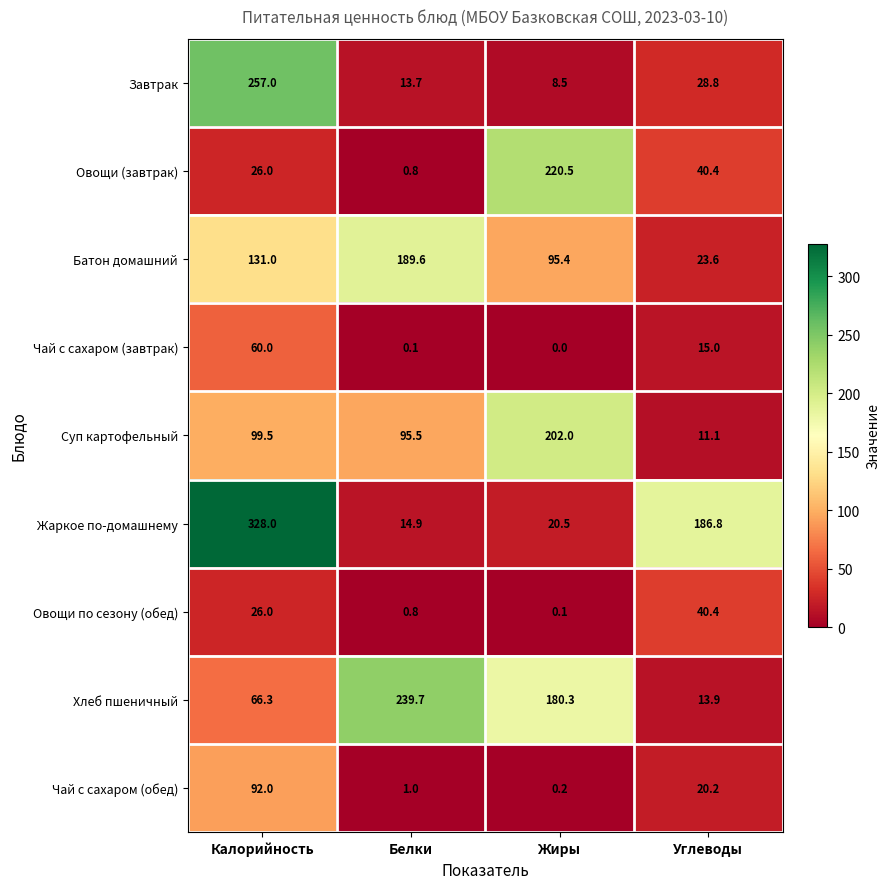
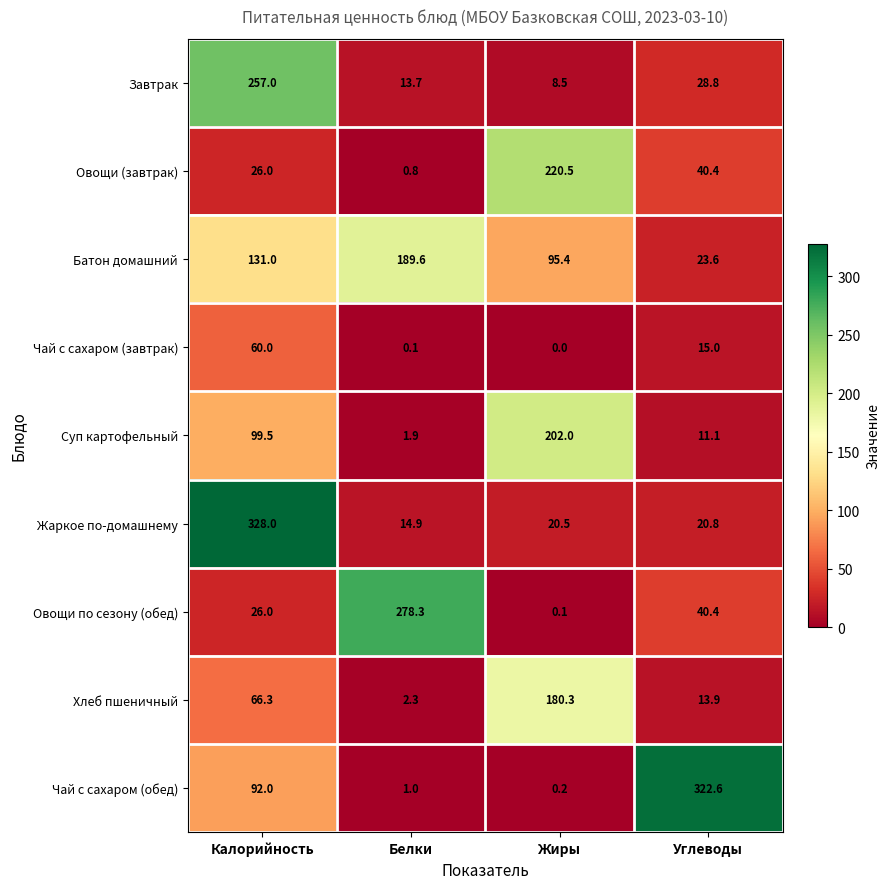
Суп картофельный, Белки: 95.5 -> 1.9
Жаркое по-домашнему, Углеводы: 186.8 -> 20.8
Овощи по сезону (обед), Белки: 0.8 -> 278.3
Хлеб пшеничный, Белки: 239.7 -> 2.3
Чай с сахаром (обед), Углеводы: 20.2 -> 322.6
